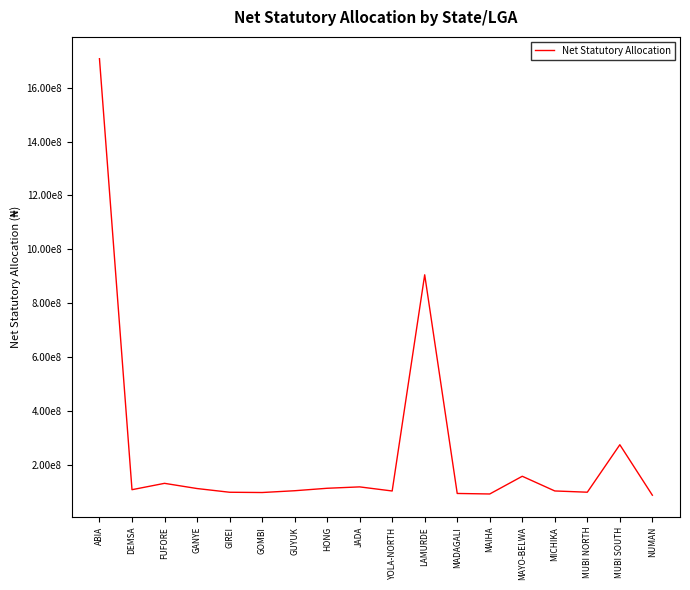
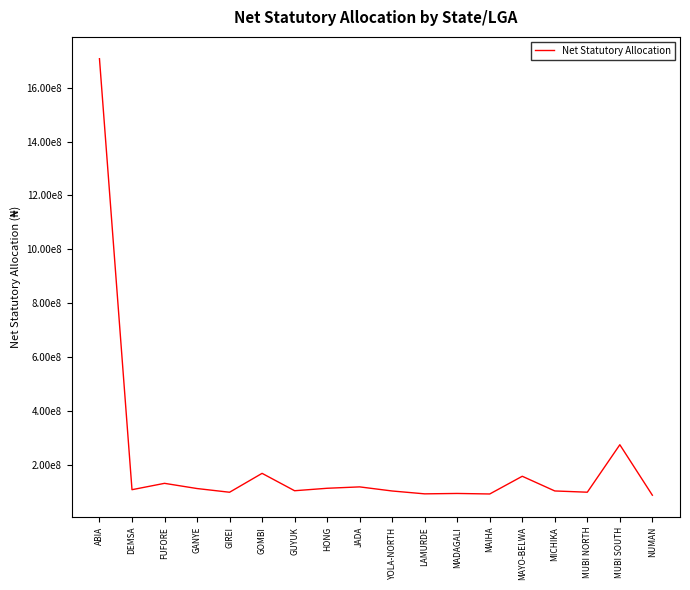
GOMBI: 100000000 -> 170000000
LAMURDE: 910000000 -> 90000000
